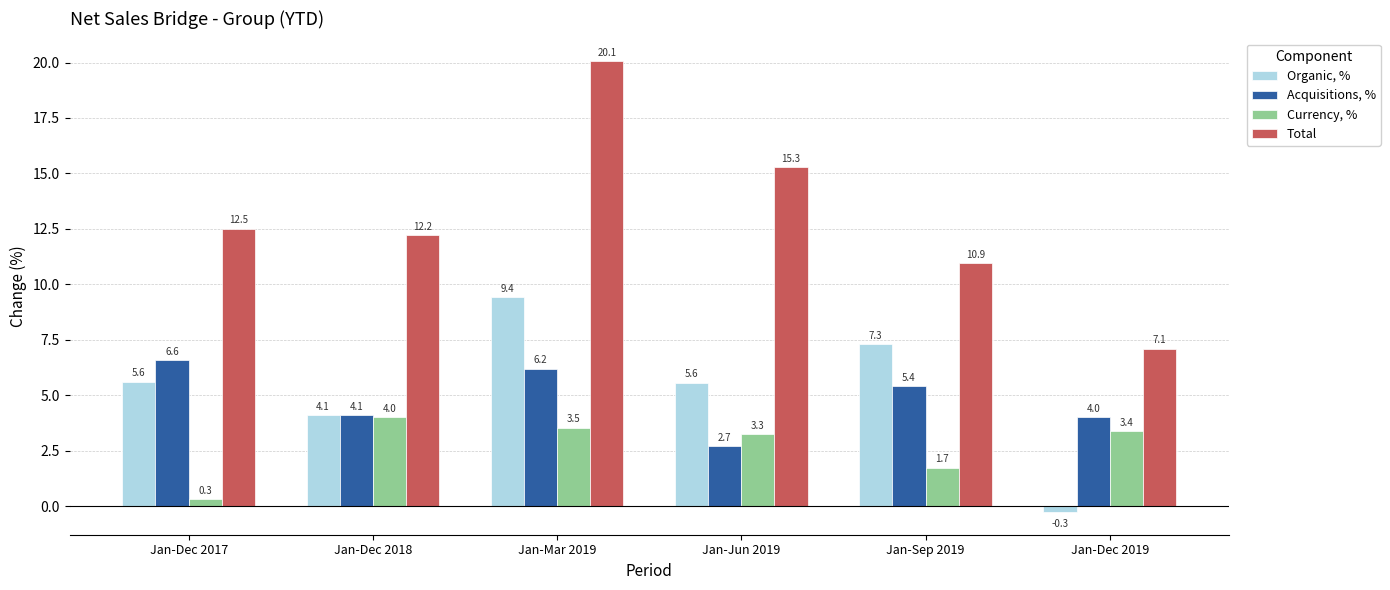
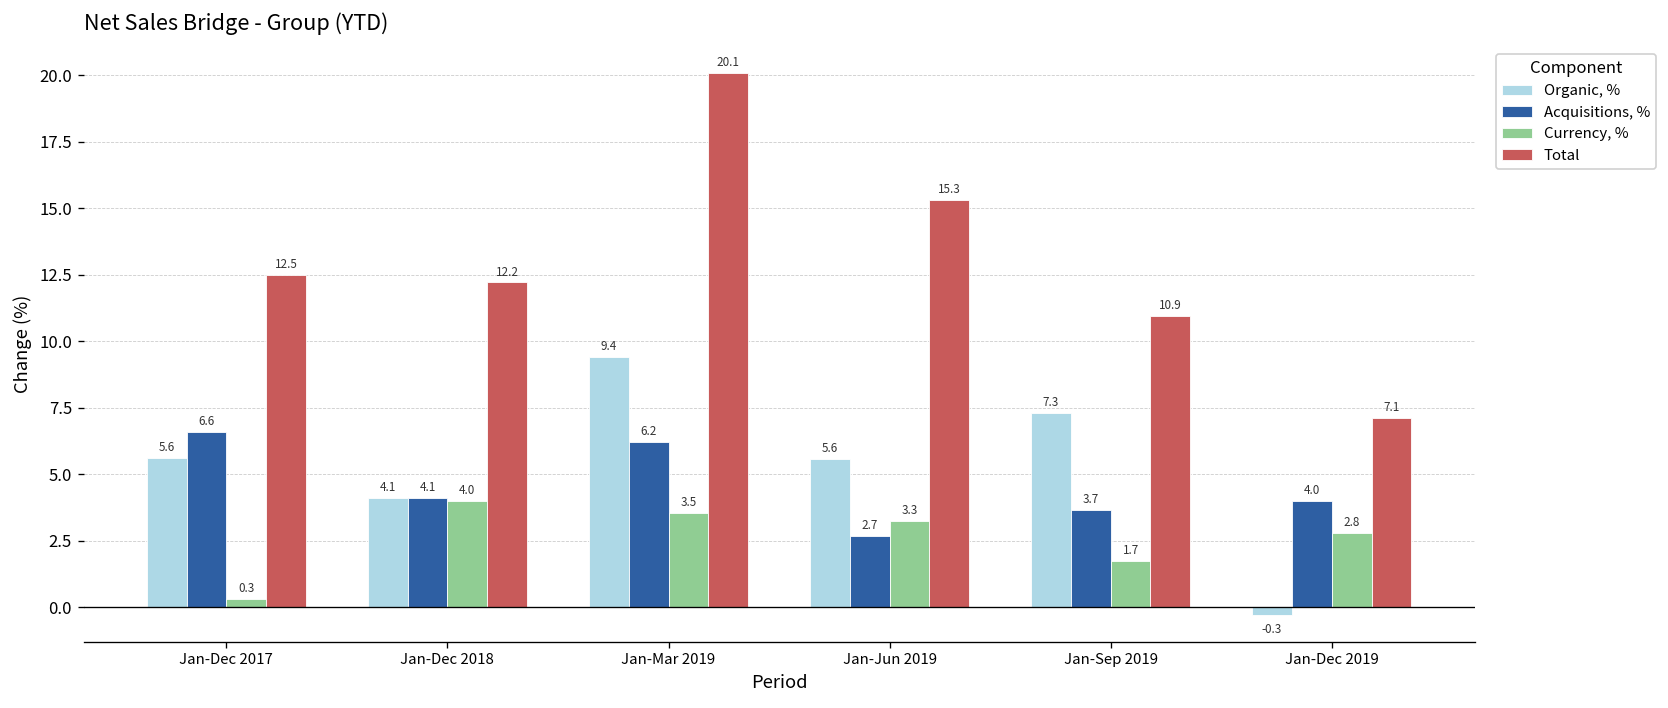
Acquisitions, %, Jan-Sep 2019: 5.4 -> 3.7
Currency, %, Jan-Dec 2019: 3.4 -> 2.8
